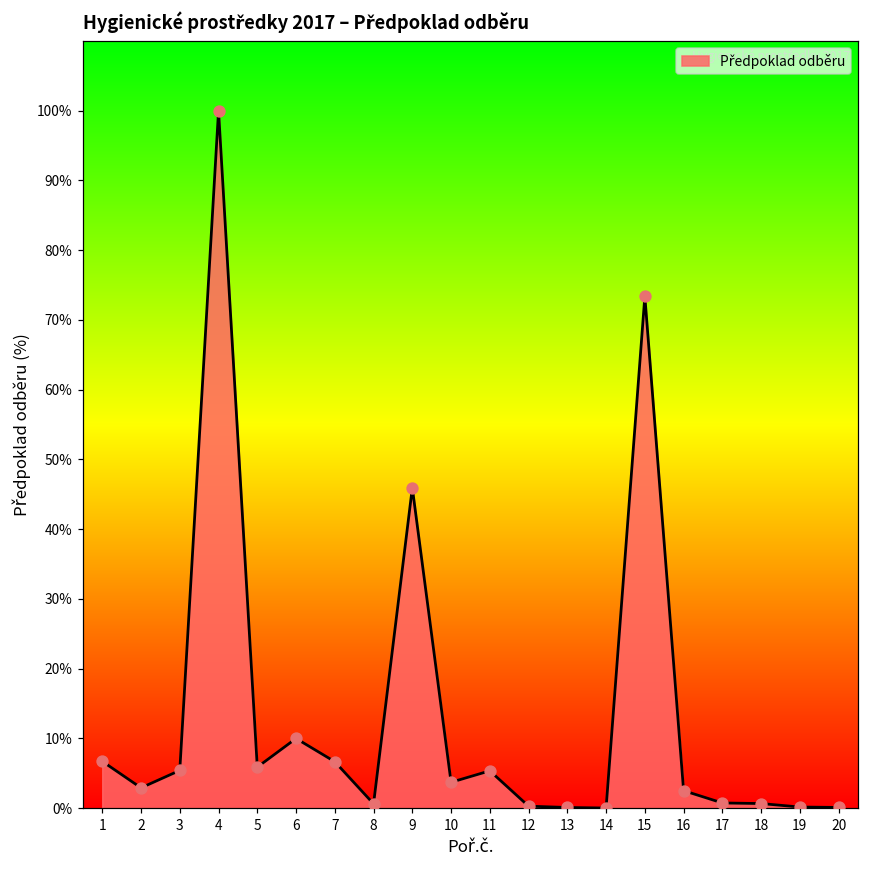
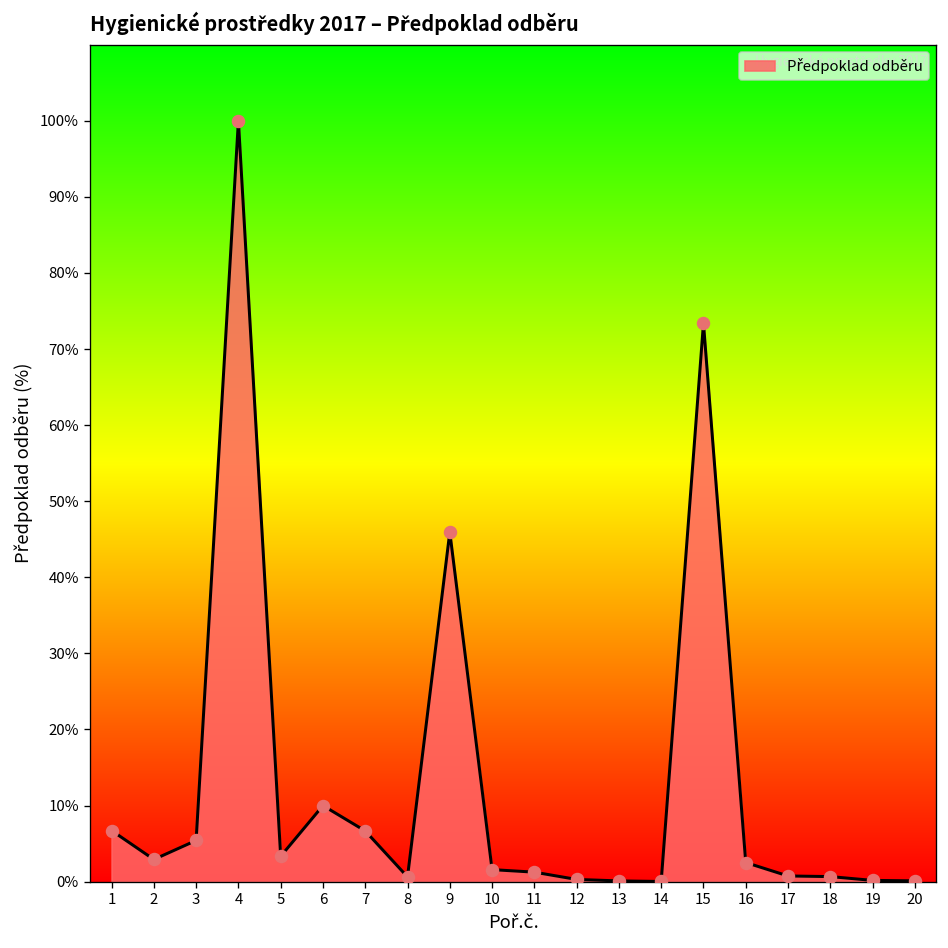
5: 6% -> 3%
10: 4% -> 2%
11: 5% -> 1%
